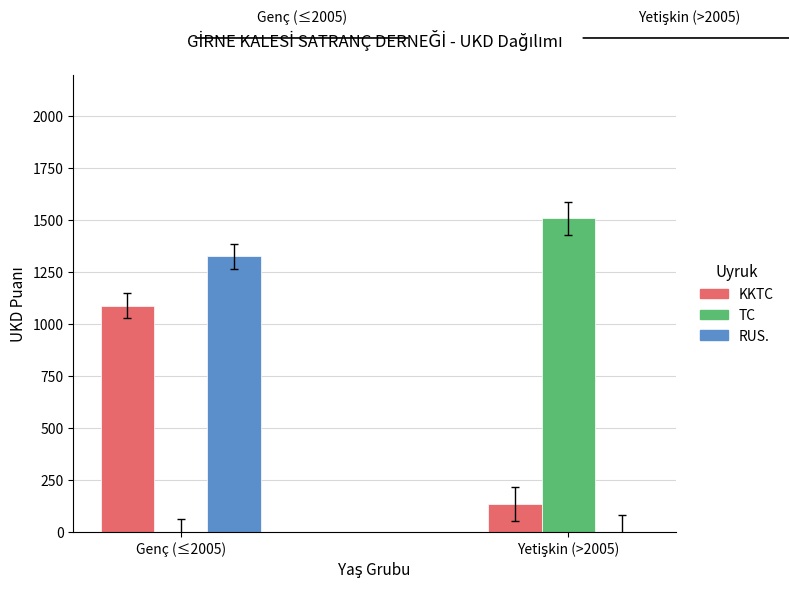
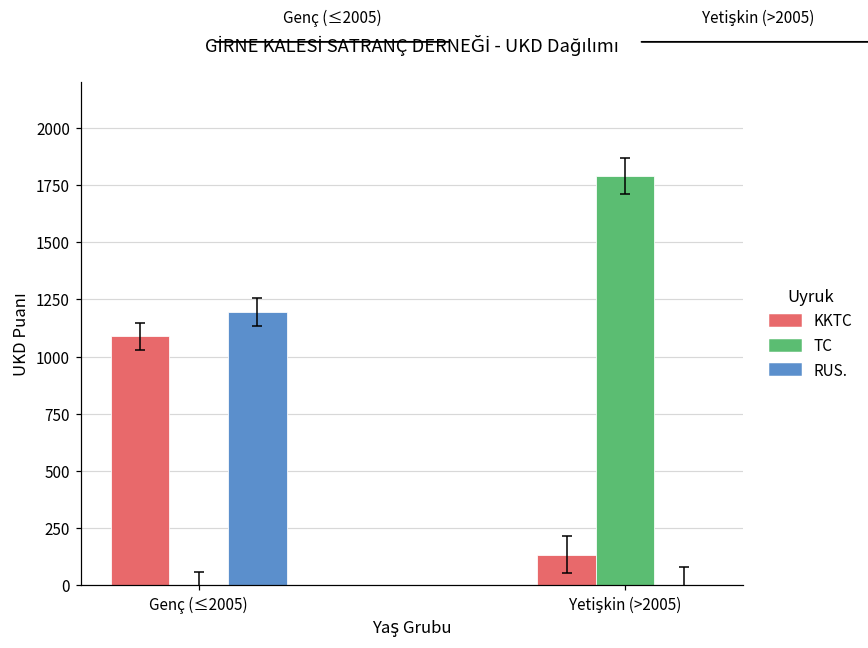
RUS., Genç (≤2005): 1330 -> 1190
TC, Yetişkin (>2005): 1510 -> 1790
